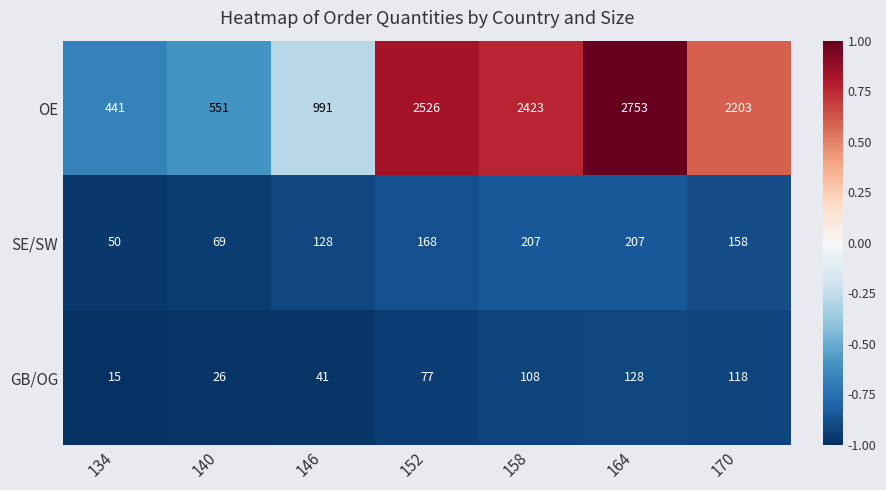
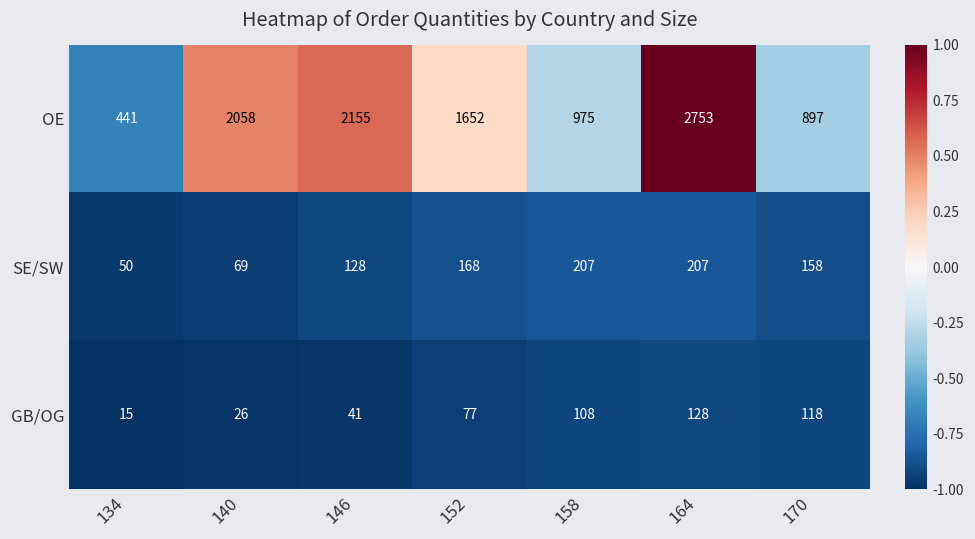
OE, 140: 551 -> 2058
OE, 146: 991 -> 2155
OE, 152: 2526 -> 1652
OE, 158: 2423 -> 975
OE, 170: 2203 -> 897
